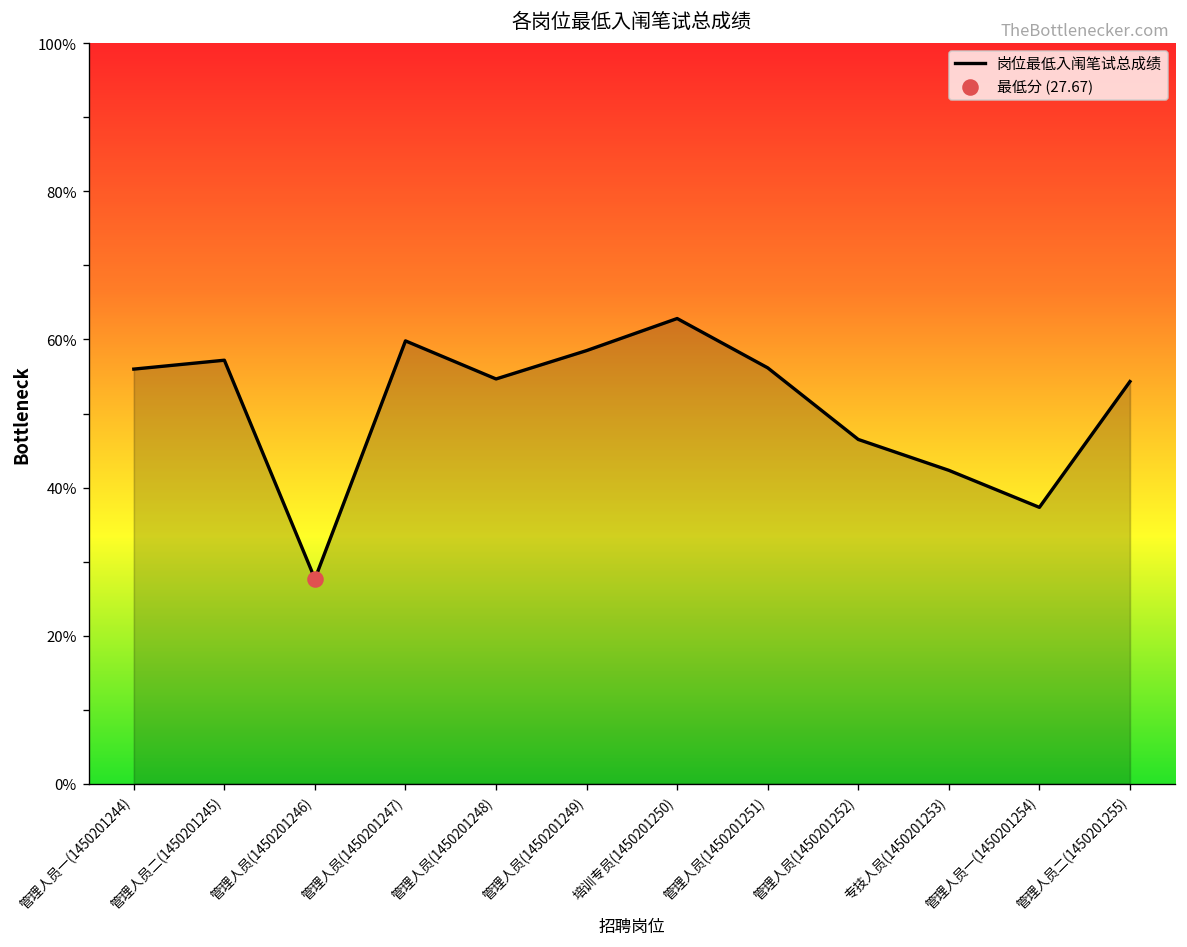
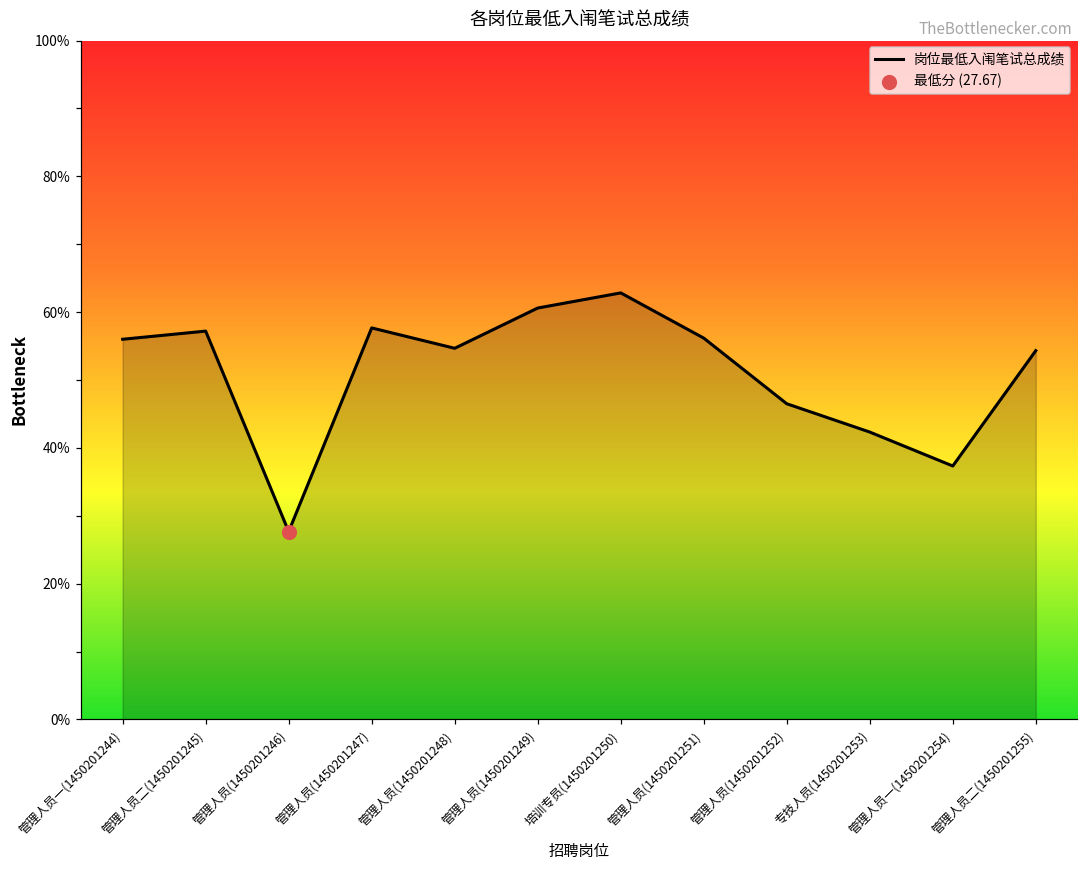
岗位最低入闱笔试总成绩, 管理人员(1450201247): 60% -> 58%
岗位最低入闱笔试总成绩, 管理人员(1450201249): 59% -> 61%
